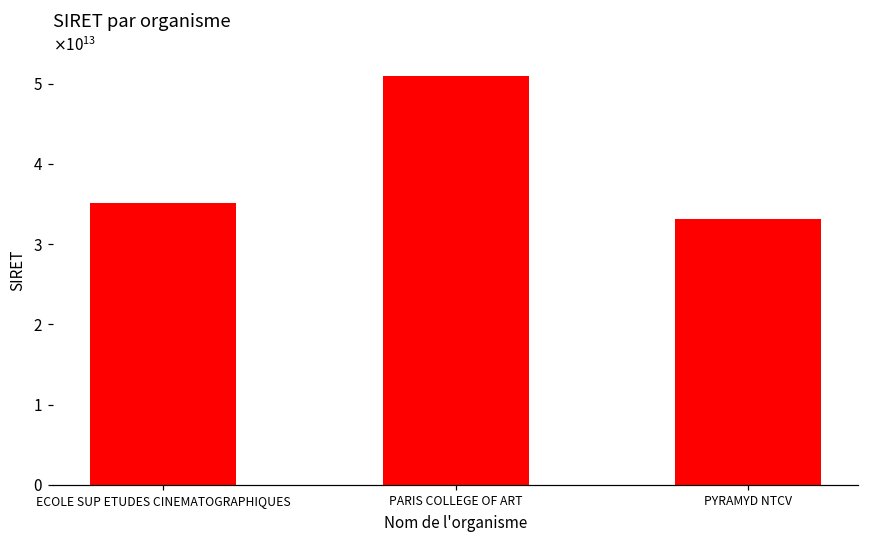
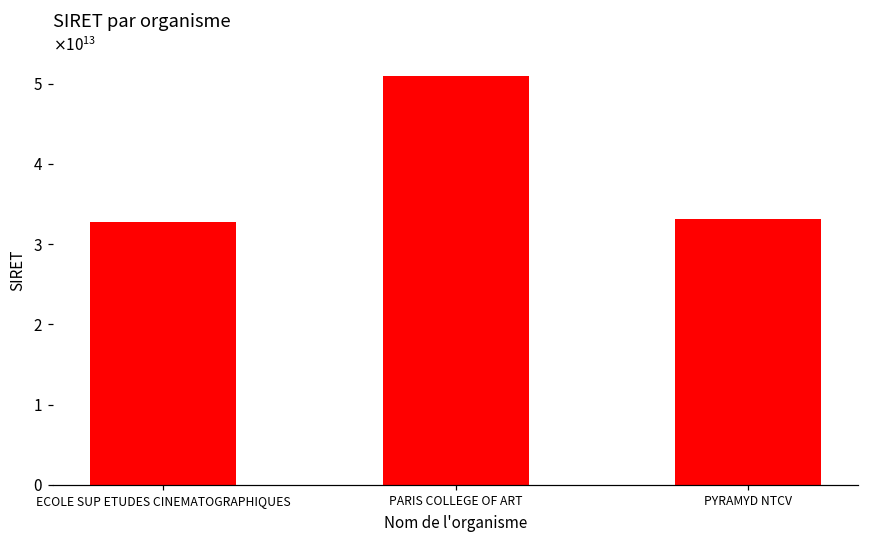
ECOLE SUP ETUDES CINEMATOGRAPHIQUES: 35000000000000 -> 33000000000000
